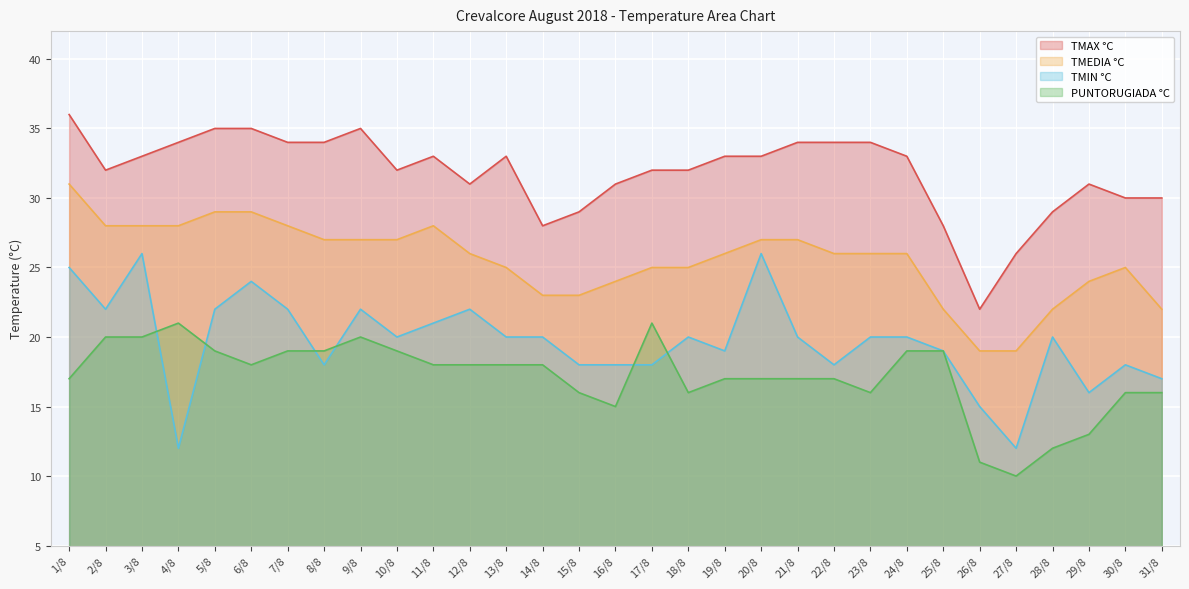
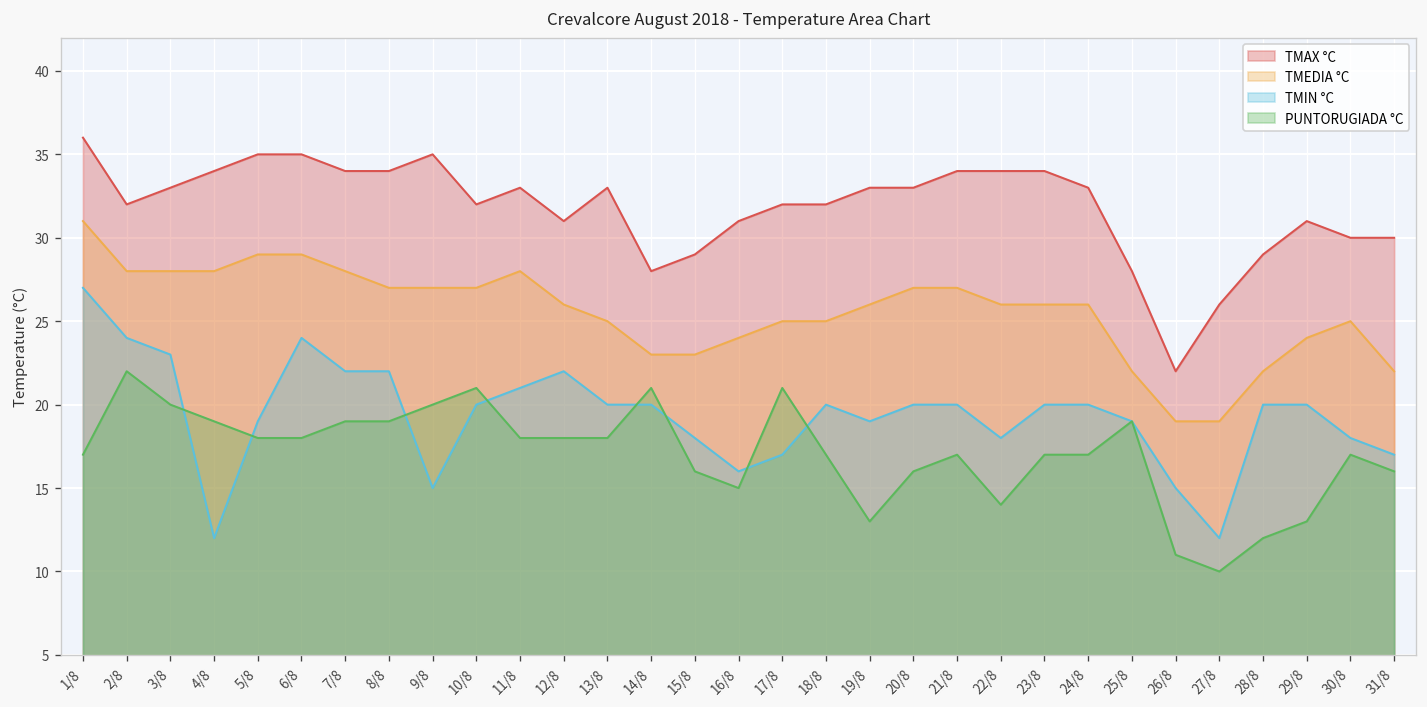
TMIN °C, 1/8: 25 -> 27
TMIN °C, 2/8: 22 -> 24
PUNTORUGIADA °C, 2/8: 20 -> 22
TMIN °C, 3/8: 26 -> 23
PUNTORUGIADA °C, 4/8: 21 -> 19
TMIN °C, 5/8: 22 -> 19
PUNTORUGIADA °C, 5/8: 19 -> 18
TMIN °C, 8/8: 18 -> 22
TMIN °C, 9/8: 22 -> 15
PUNTORUGIADA °C, 10/8: 19 -> 21
PUNTORUGIADA °C, 14/8: 18 -> 21
TMIN °C, 16/8: 18 -> 16
TMIN °C, 17/8: 18 -> 17
PUNTORUGIADA °C, 18/8: 16 -> 17
PUNTORUGIADA °C, 19/8: 17 -> 13
TMIN °C, 20/8: 26 -> 20
PUNTORUGIADA °C, 20/8: 17 -> 16
PUNTORUGIADA °C, 22/8: 17 -> 14
PUNTORUGIADA °C, 23/8: 16 -> 17
PUNTORUGIADA °C, 24/8: 19 -> 17
TMIN °C, 29/8: 16 -> 20
PUNTORUGIADA °C, 30/8: 16 -> 17
